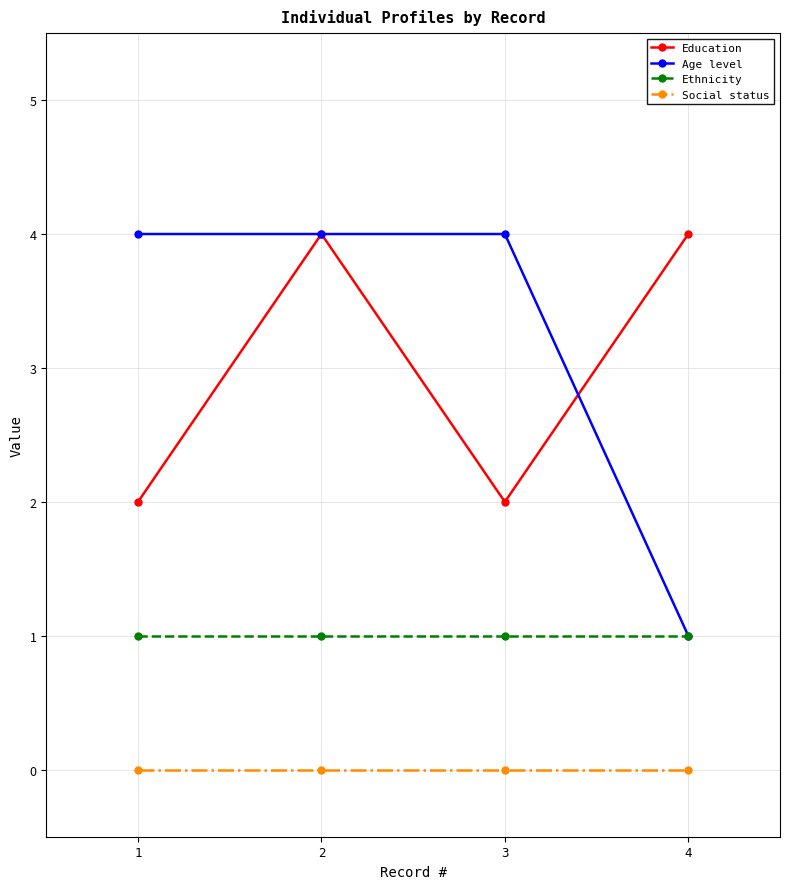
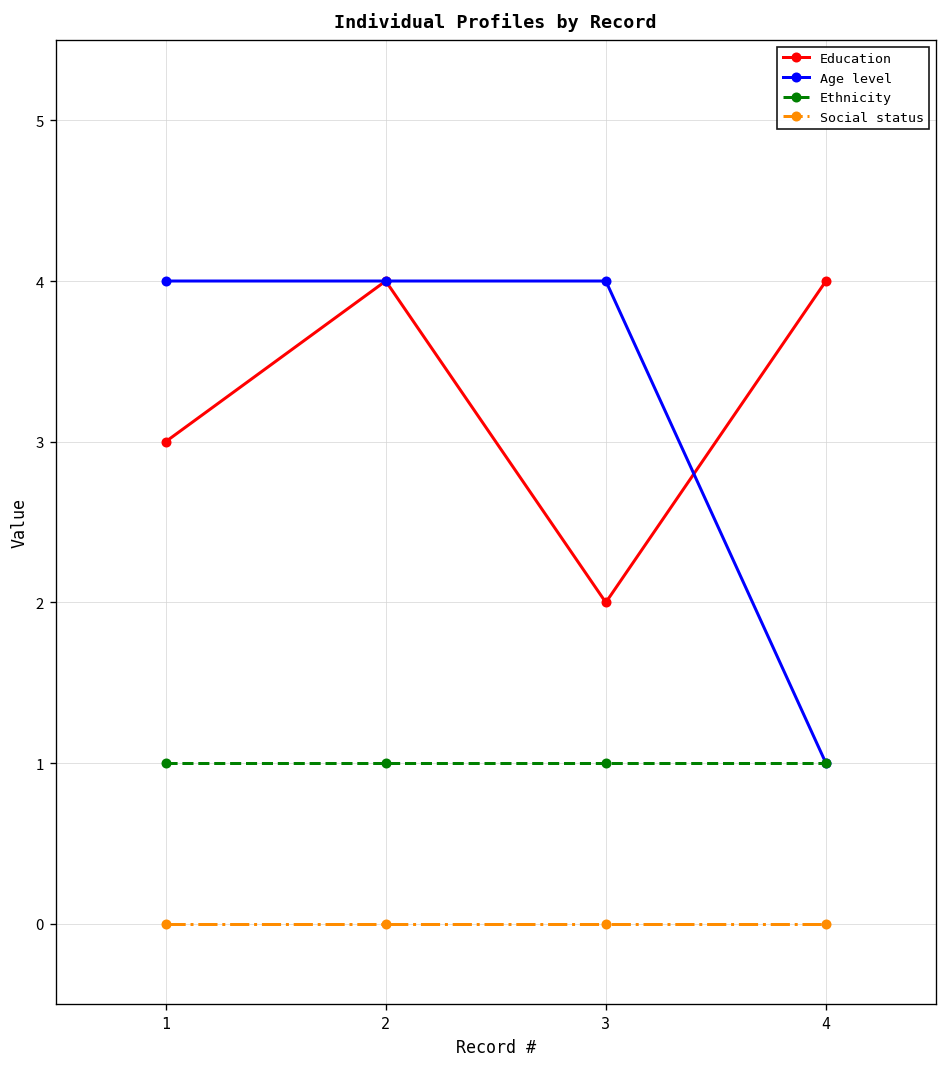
Education, 1: 2 -> 3
